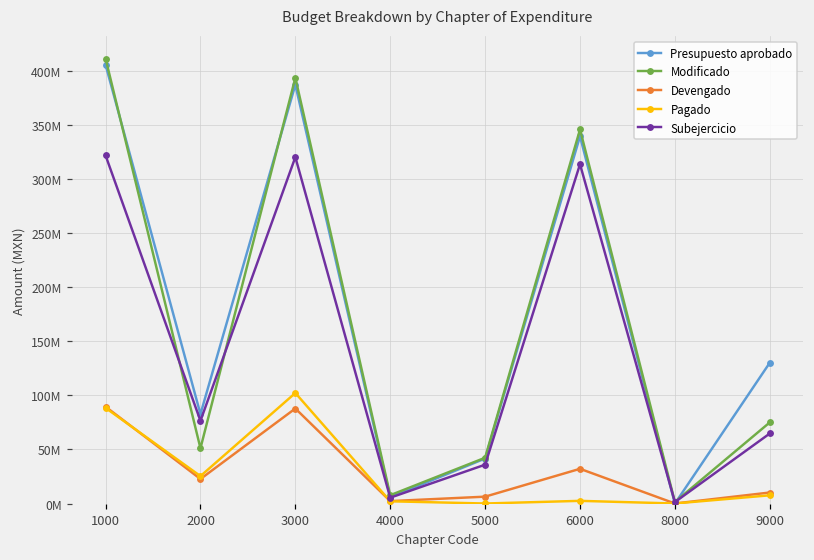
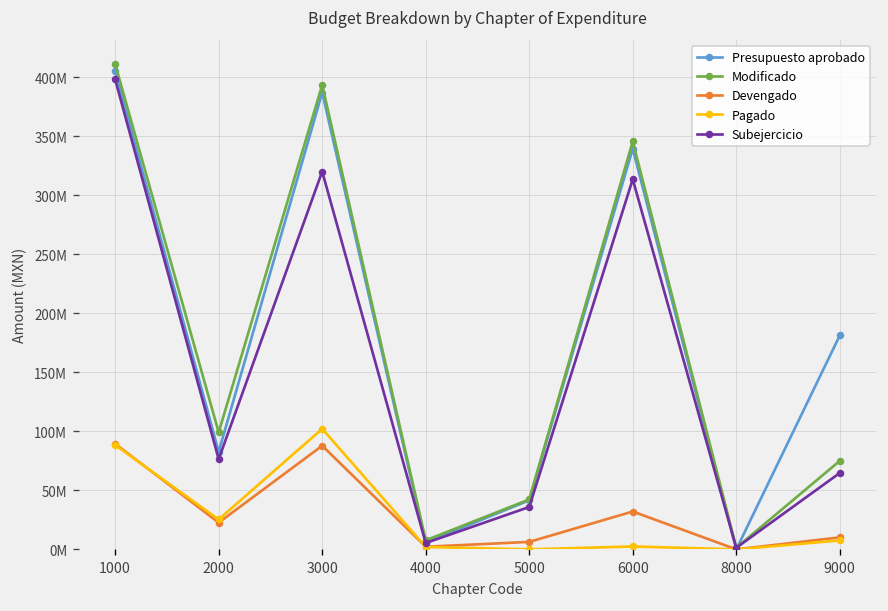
Subejercicio, 1000: 320000000 -> 400000000
Modificado, 2000: 50000000 -> 100000000
Presupuesto aprobado, 9000: 130000000 -> 180000000
